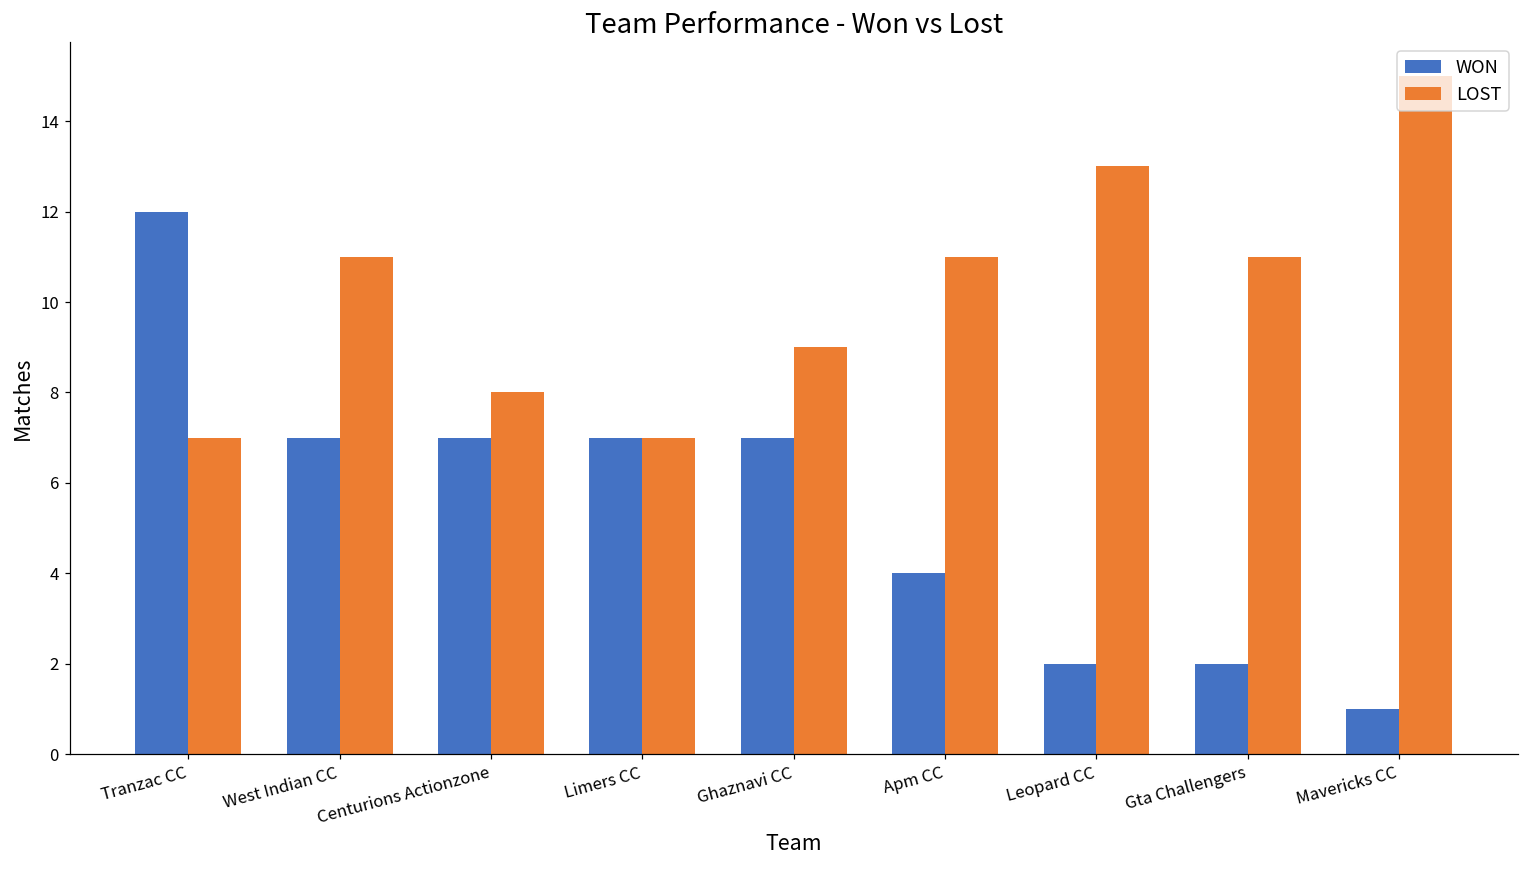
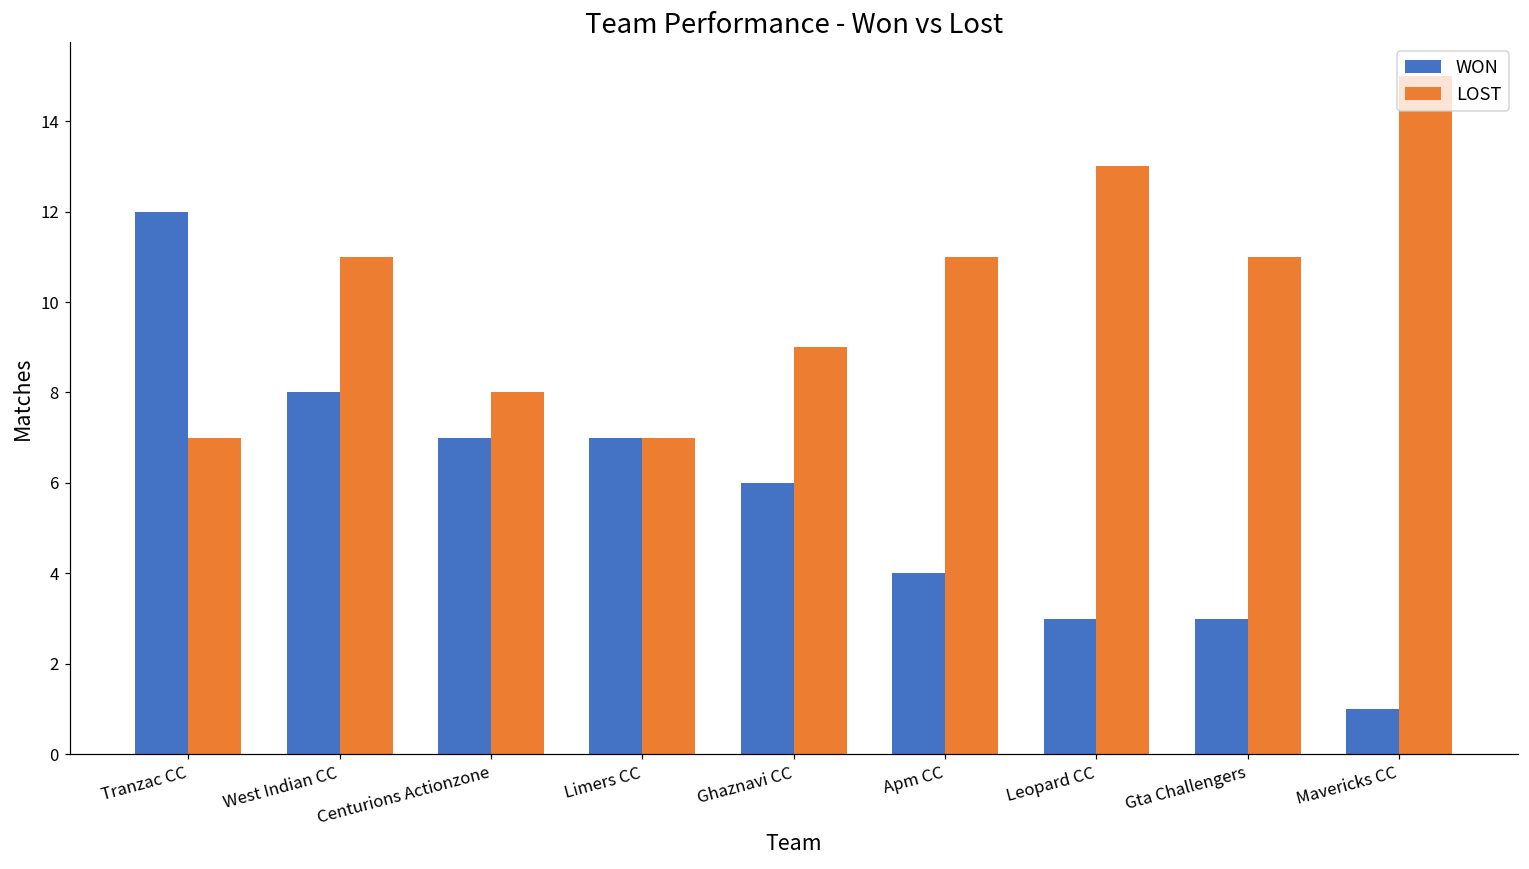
WON, West Indian CC: 7 -> 8
WON, Ghaznavi CC: 7 -> 6
WON, Leopard CC: 2 -> 3
WON, Gta Challengers: 2 -> 3
